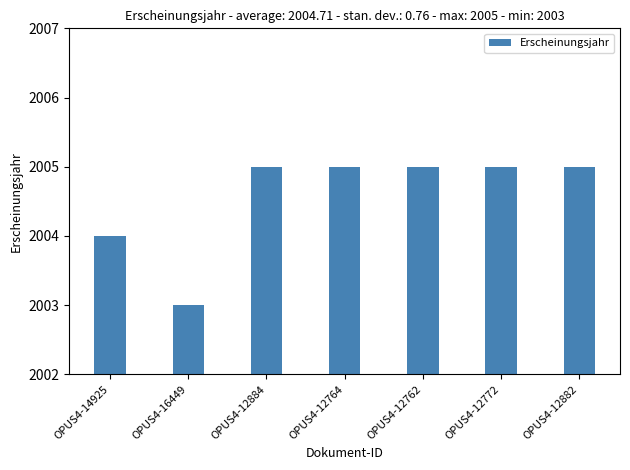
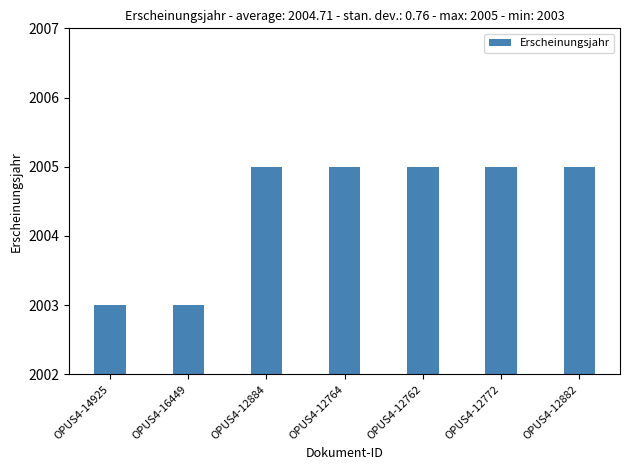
OPUS4-14925: 2004 -> 2003
